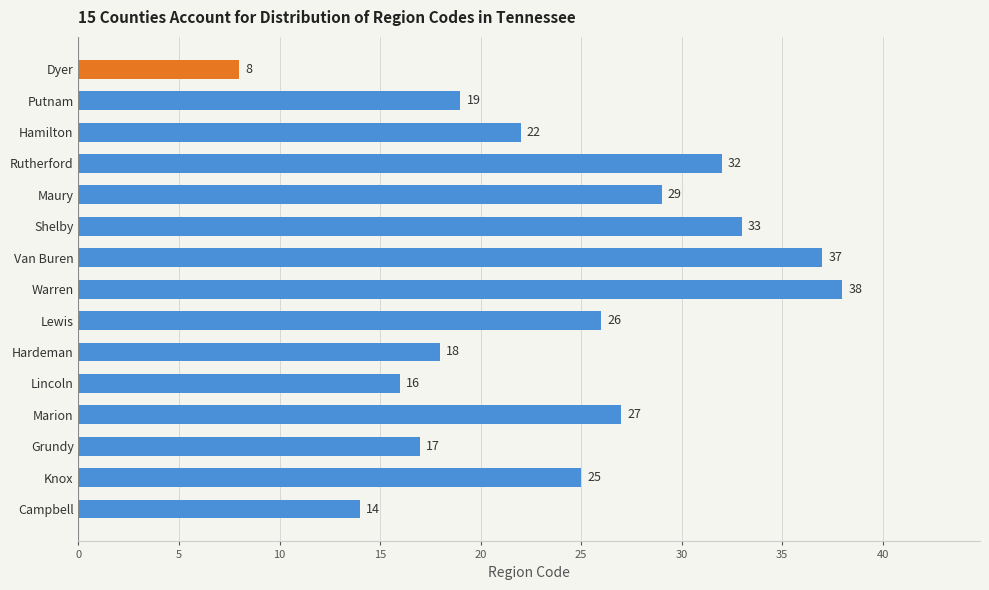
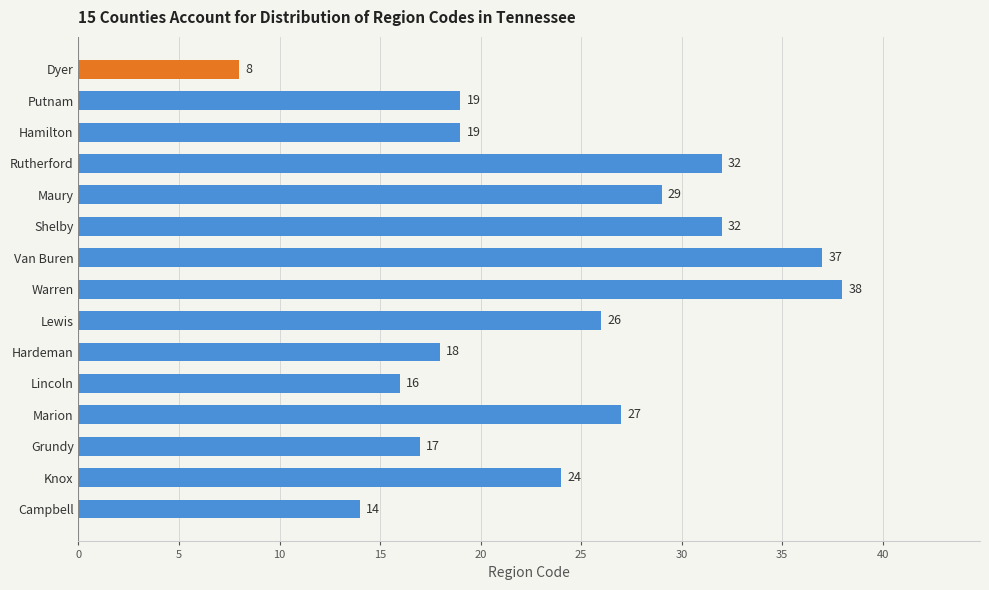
Hamilton: 22 -> 19
Shelby: 33 -> 32
Knox: 25 -> 24
